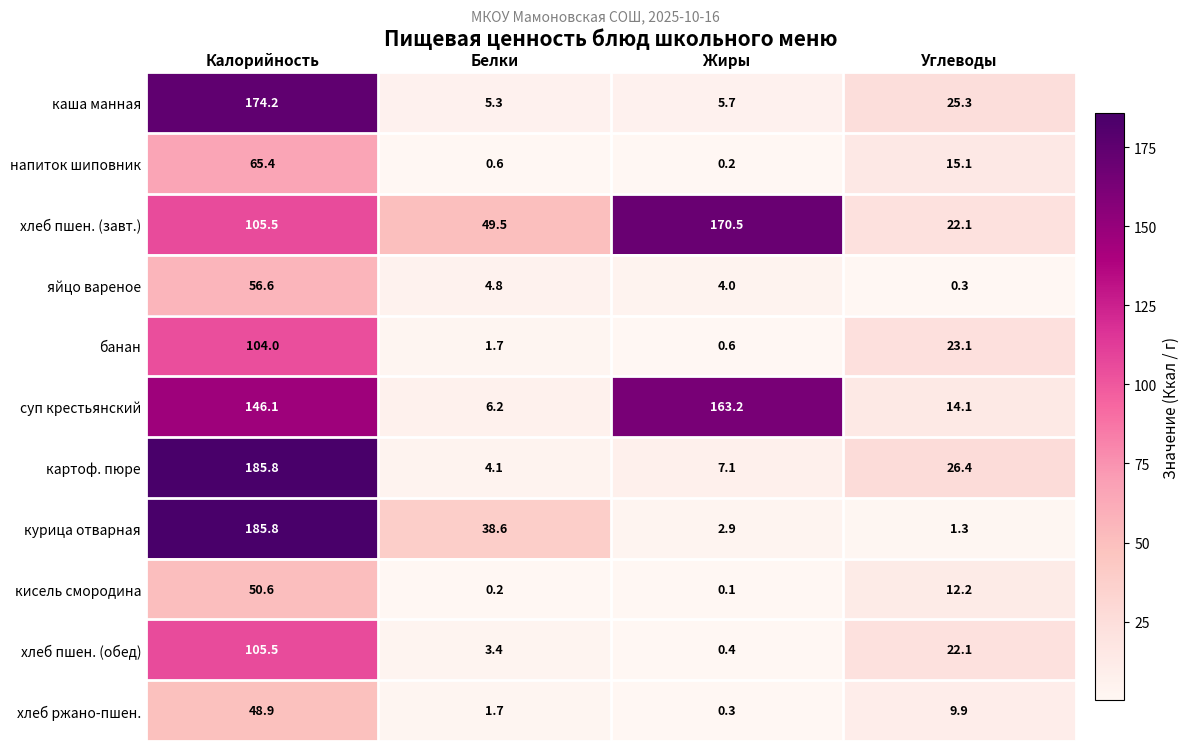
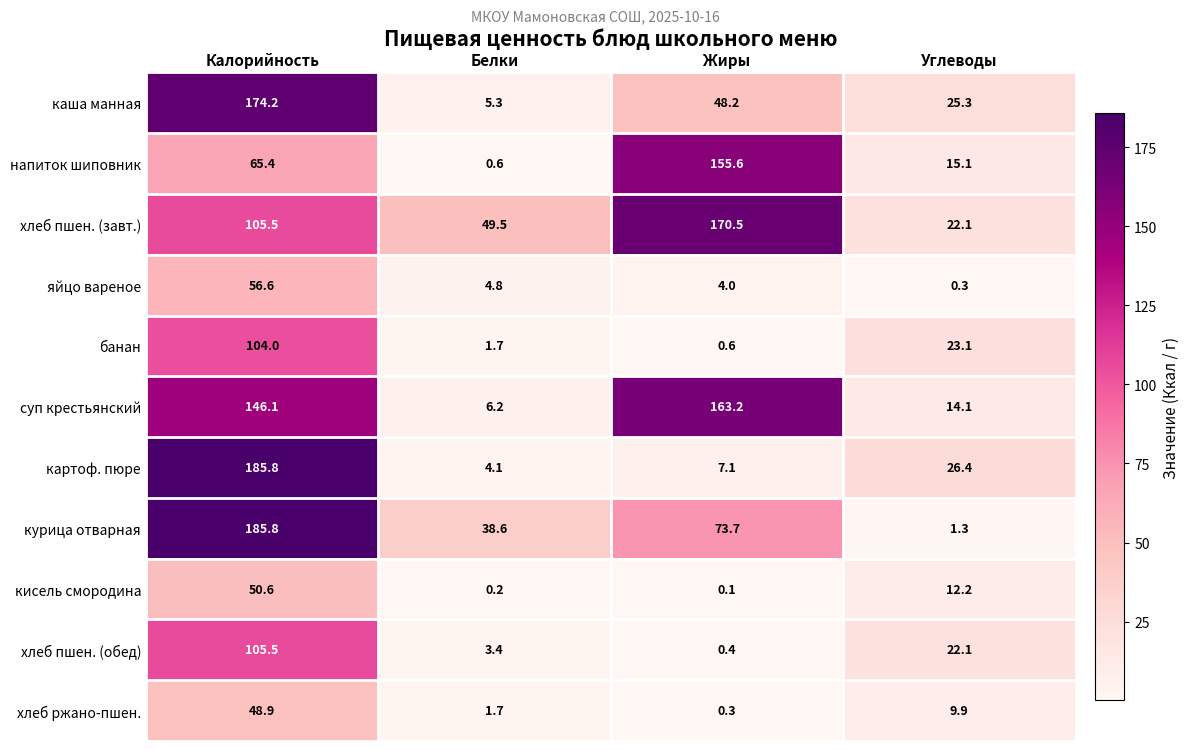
каша манная, Жиры: 5.7 -> 48.2
напиток шиповник, Жиры: 0.2 -> 155.6
курица отварная, Жиры: 2.9 -> 73.7
